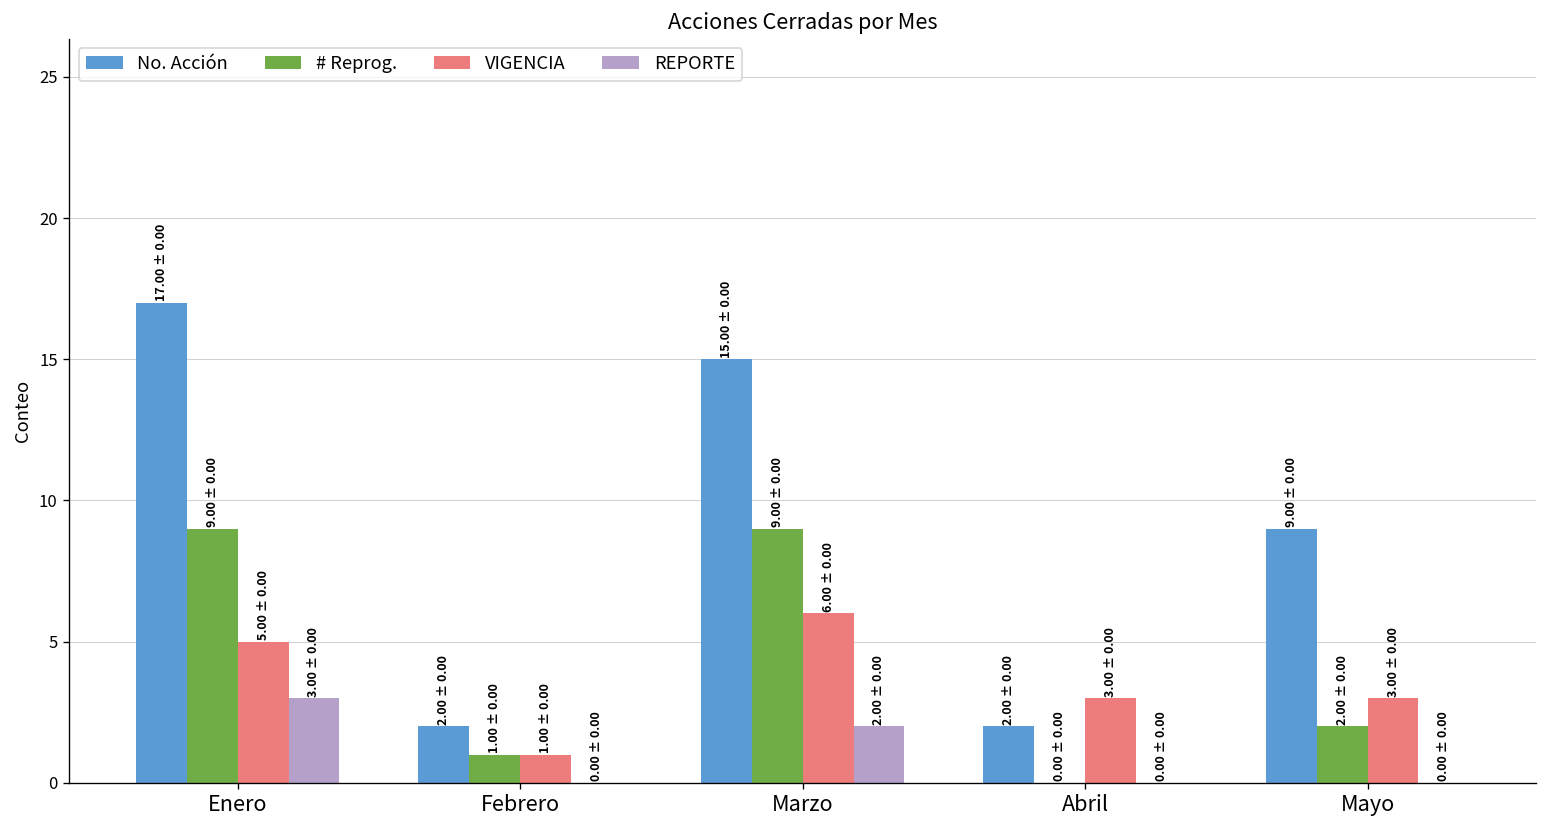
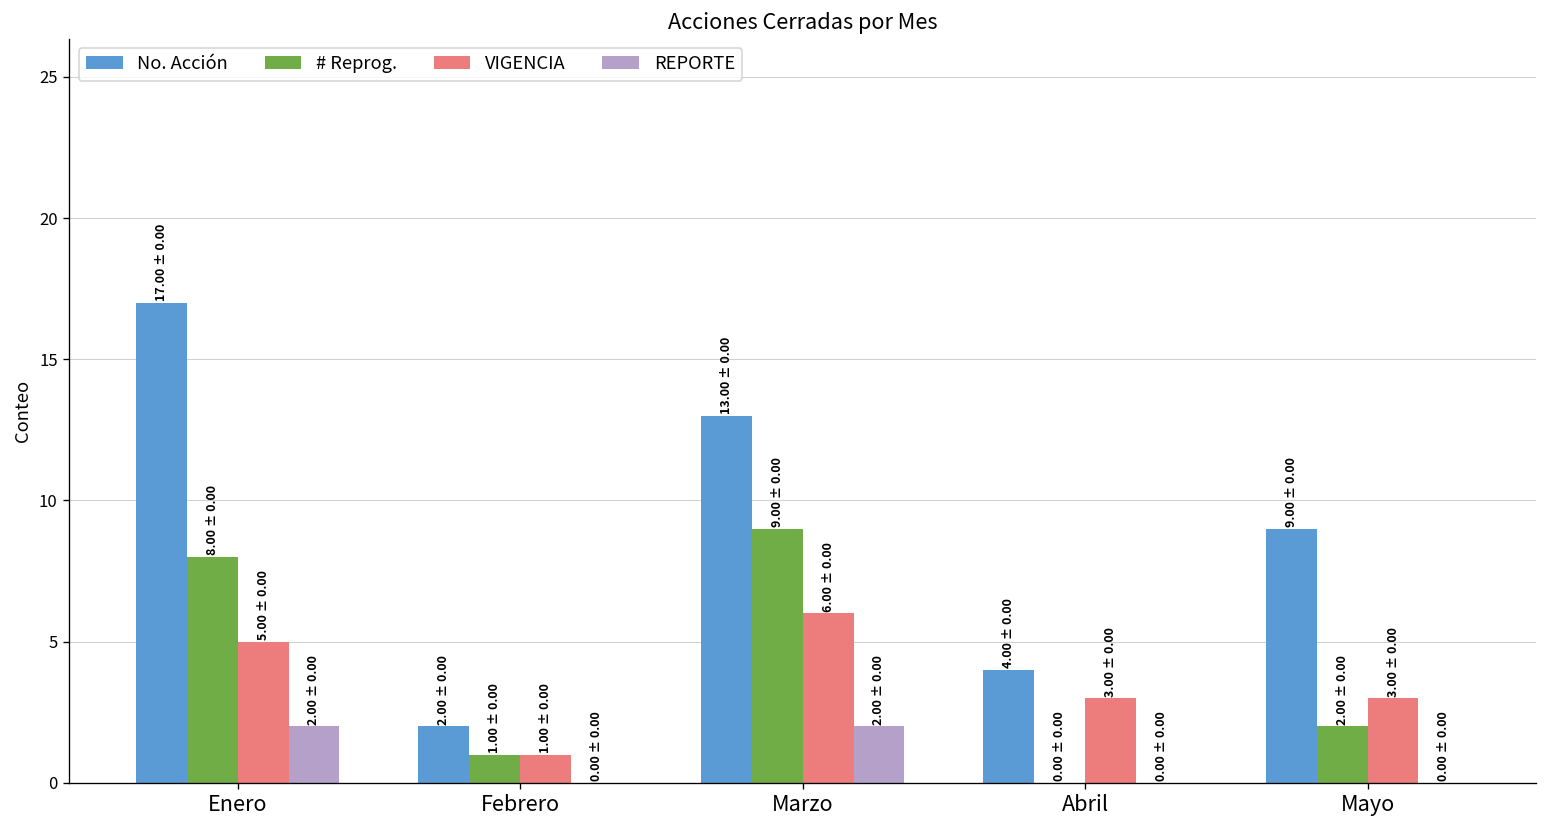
# Reprog., Enero: 9.00 -> 8.00
REPORTE, Enero: 3.00 -> 2.00
No. Acción, Marzo: 15.00 -> 13.00
No. Acción, Abril: 2.00 -> 4.00
